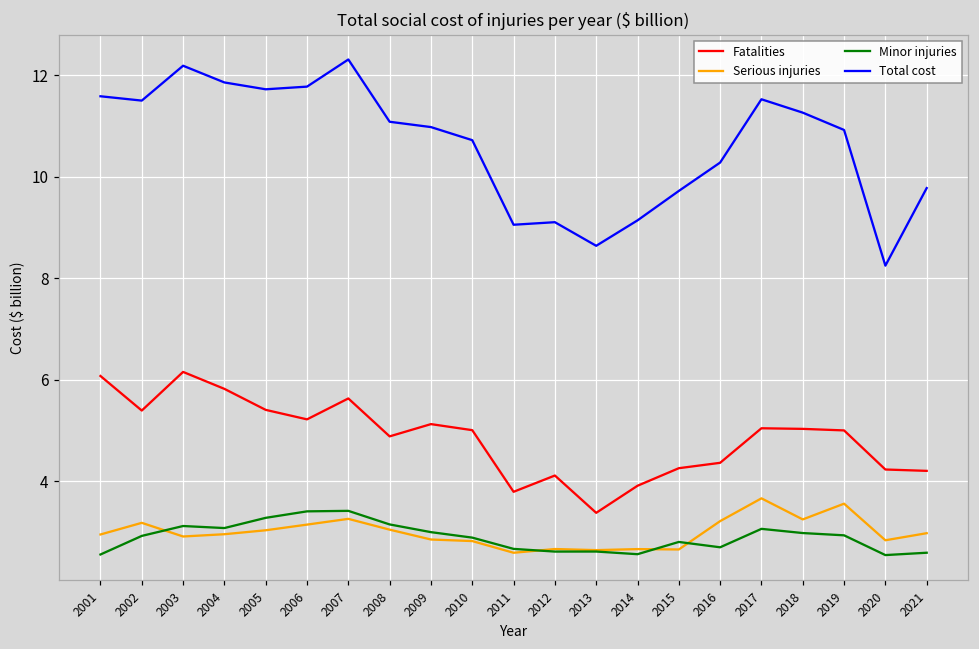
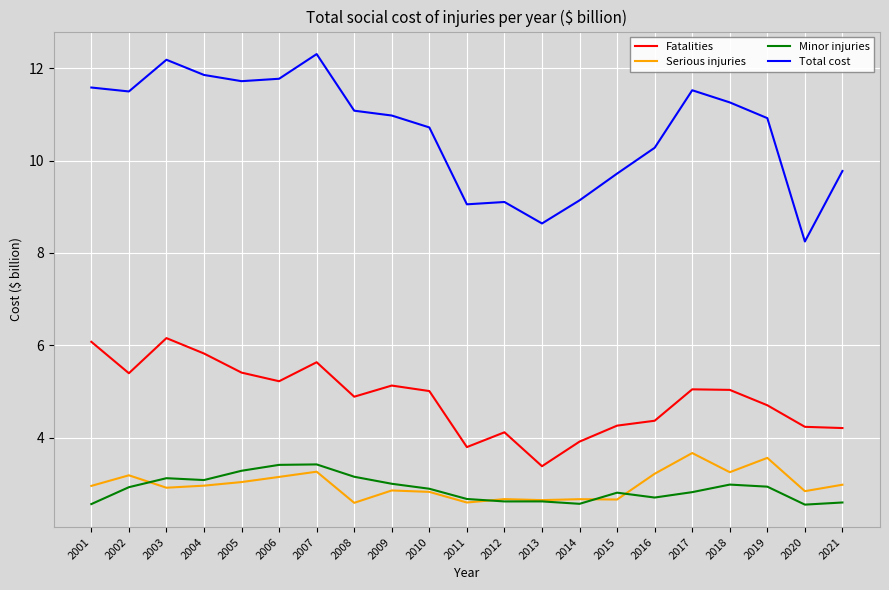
Serious injuries, 2008: 3.0 -> 2.6
Minor injuries, 2017: 3.1 -> 2.8
Fatalities, 2019: 5.0 -> 4.7
